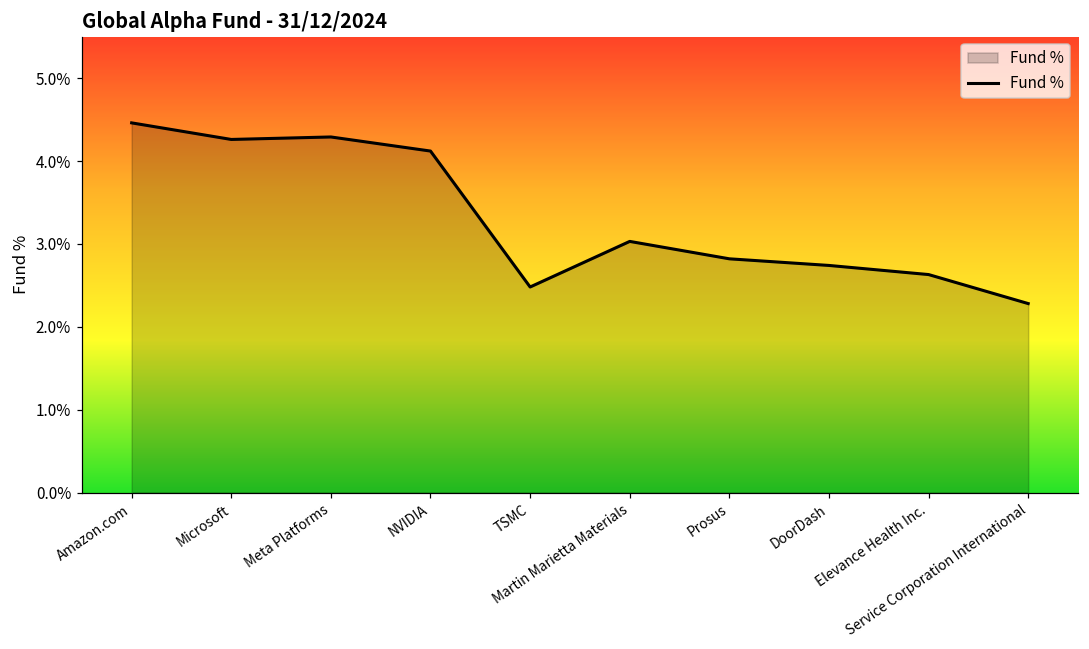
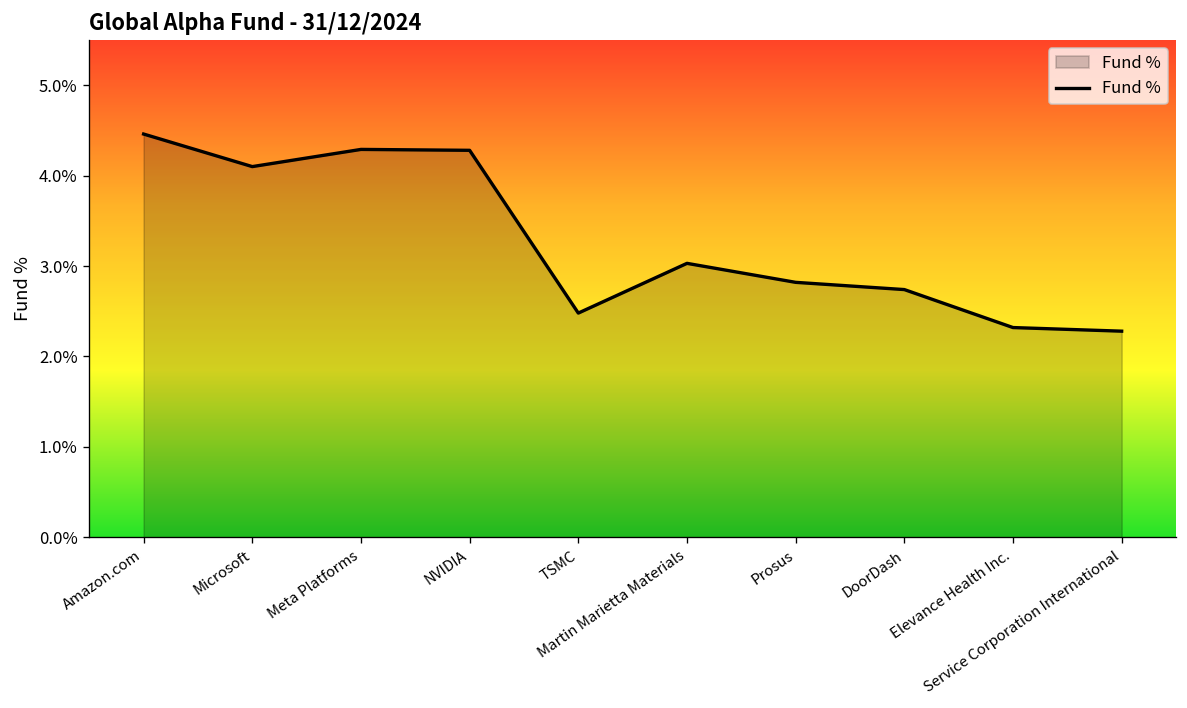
Microsoft: 4.3% -> 4.1%
NVIDIA: 4.1% -> 4.3%
Elevance Health Inc.: 2.6% -> 2.3%
